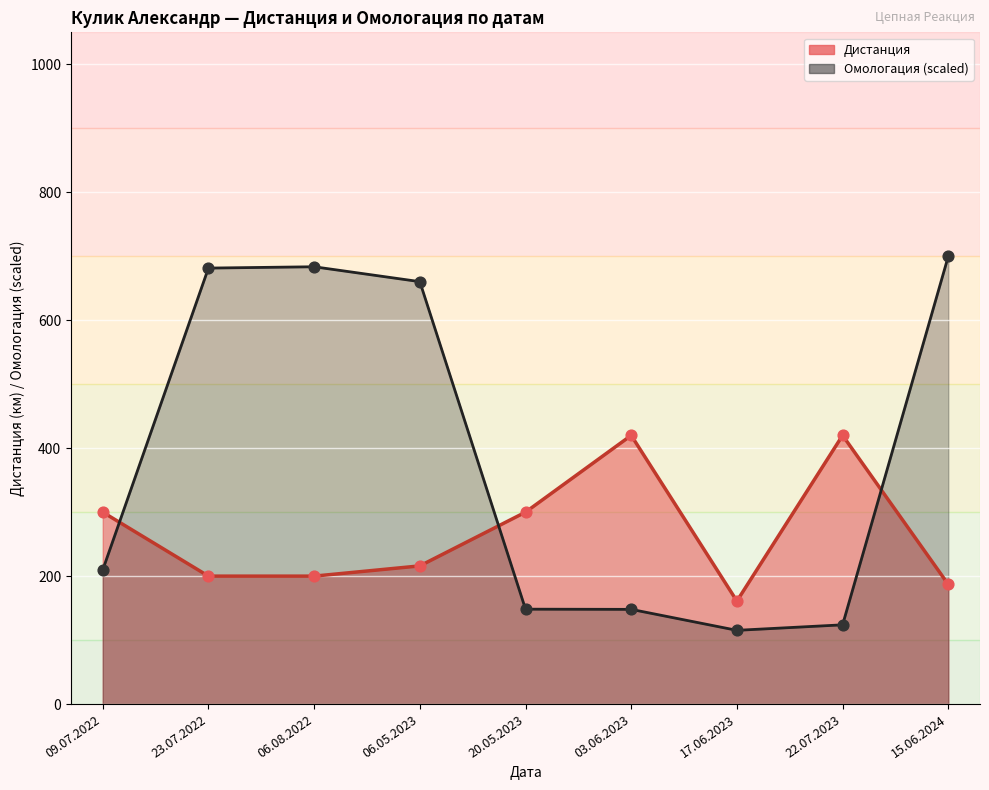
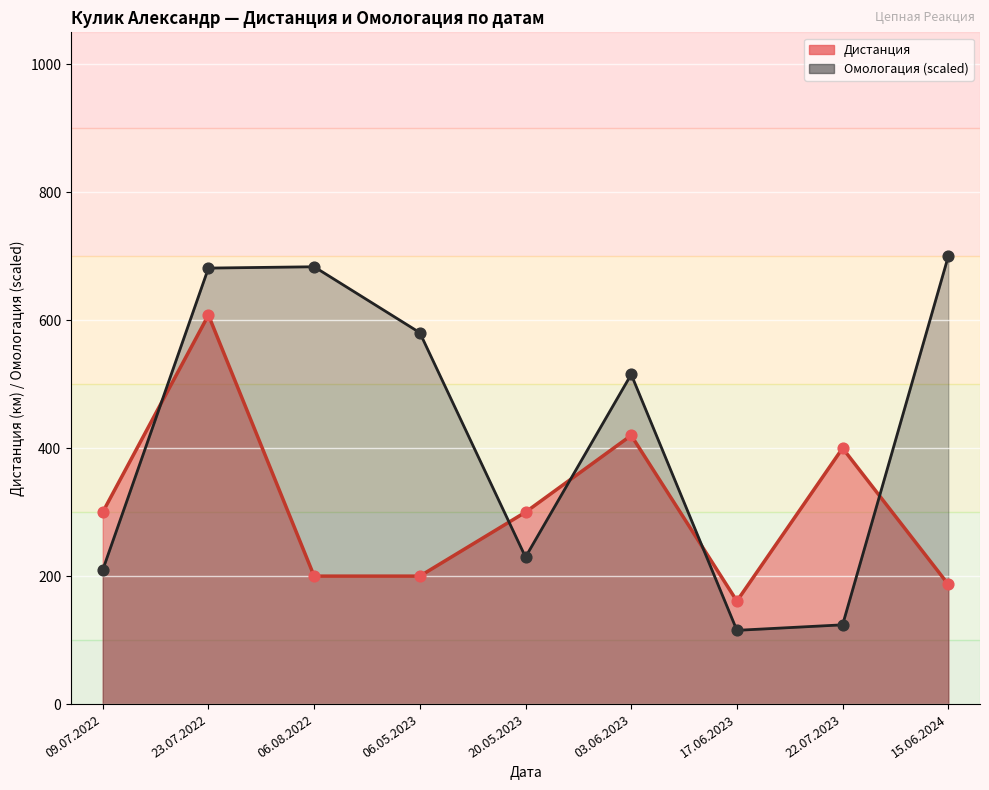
Дистанция, 23.07.2022: 200 -> 610
Дистанция, 06.05.2023: 220 -> 200
Омологация (scaled), 06.05.2023: 660 -> 580
Омологация (scaled), 20.05.2023: 150 -> 230
Омологация (scaled), 03.06.2023: 150 -> 520
Дистанция, 22.07.2023: 420 -> 400
